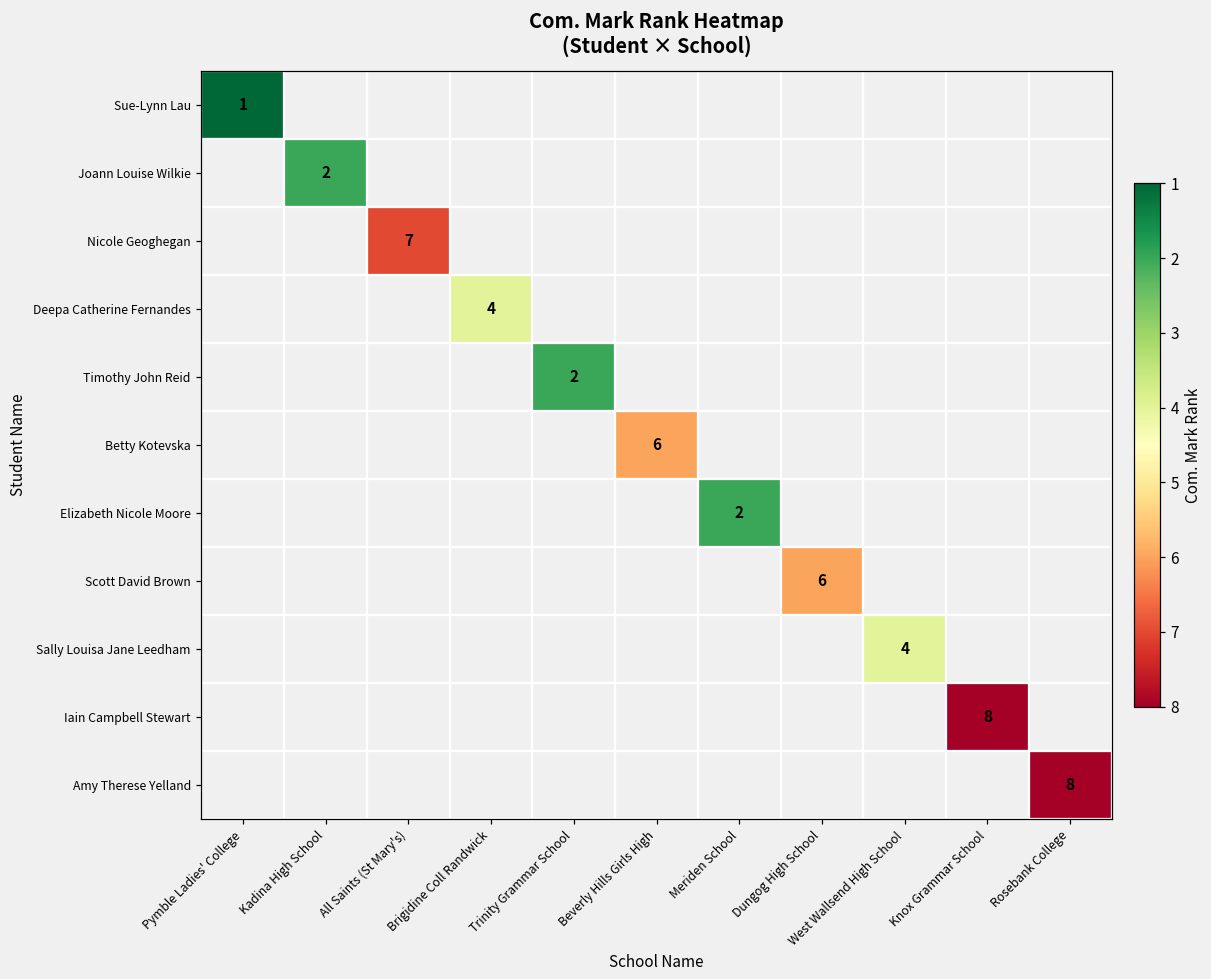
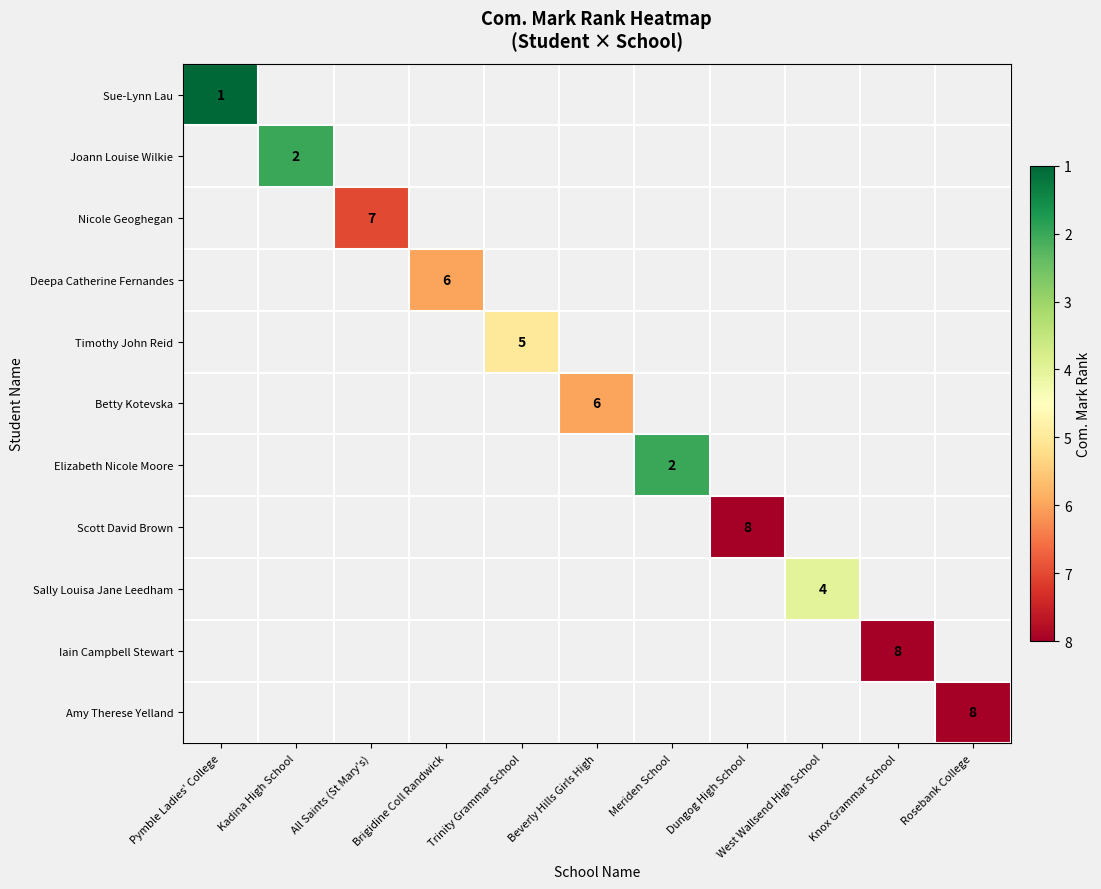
Deepa Catherine Fernandes, Brigidine Coll Randwick: 4 -> 6
Timothy John Reid, Trinity Grammar School: 2 -> 5
Scott David Brown, Dungog High School: 6 -> 8
